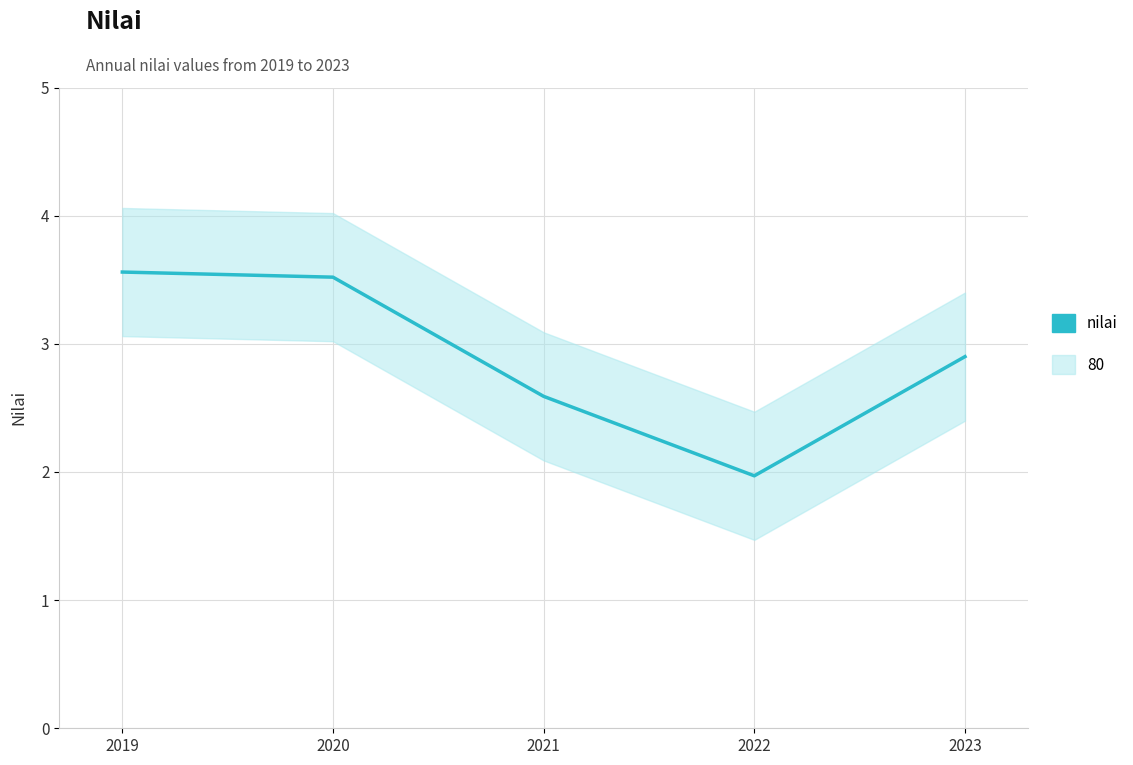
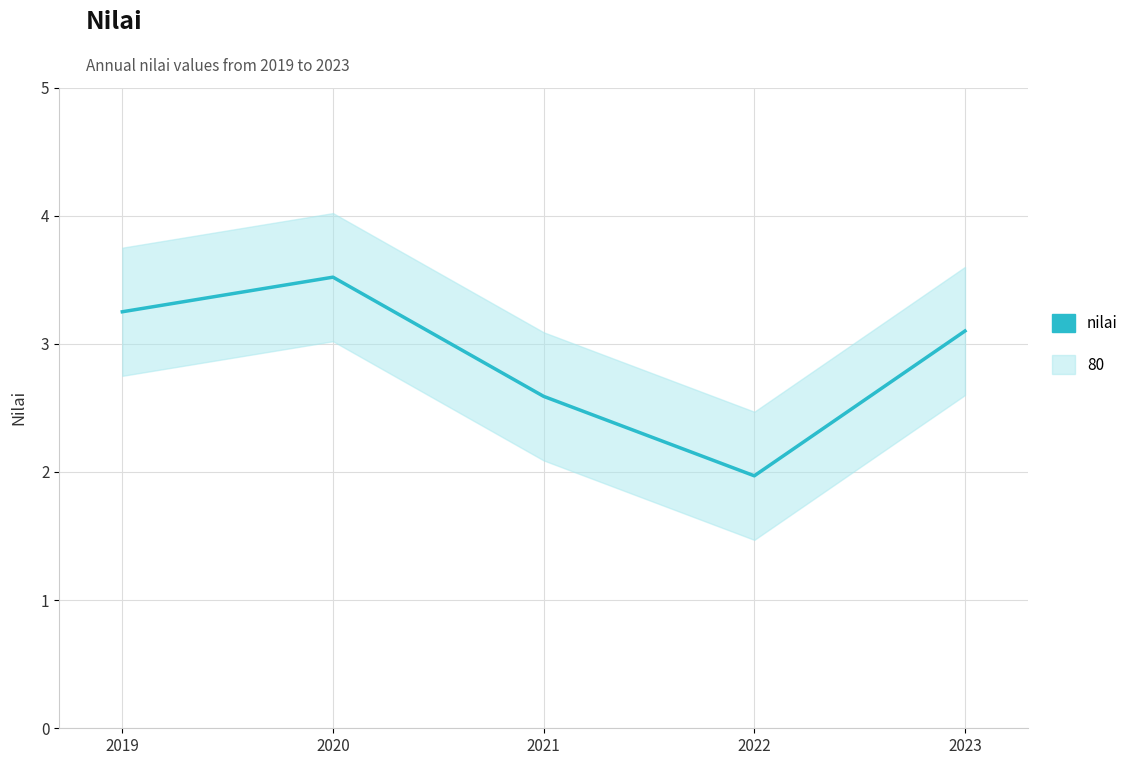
nilai, 2019: 3.56 -> 3.25
nilai, 2023: 2.9 -> 3.1
